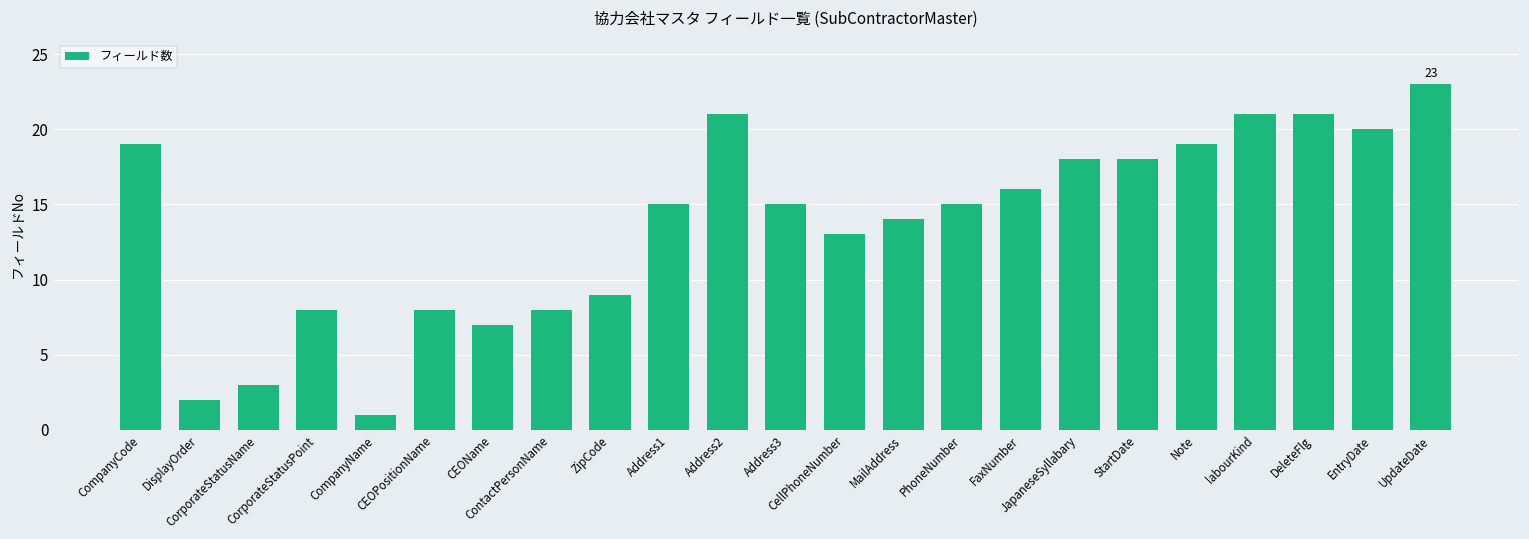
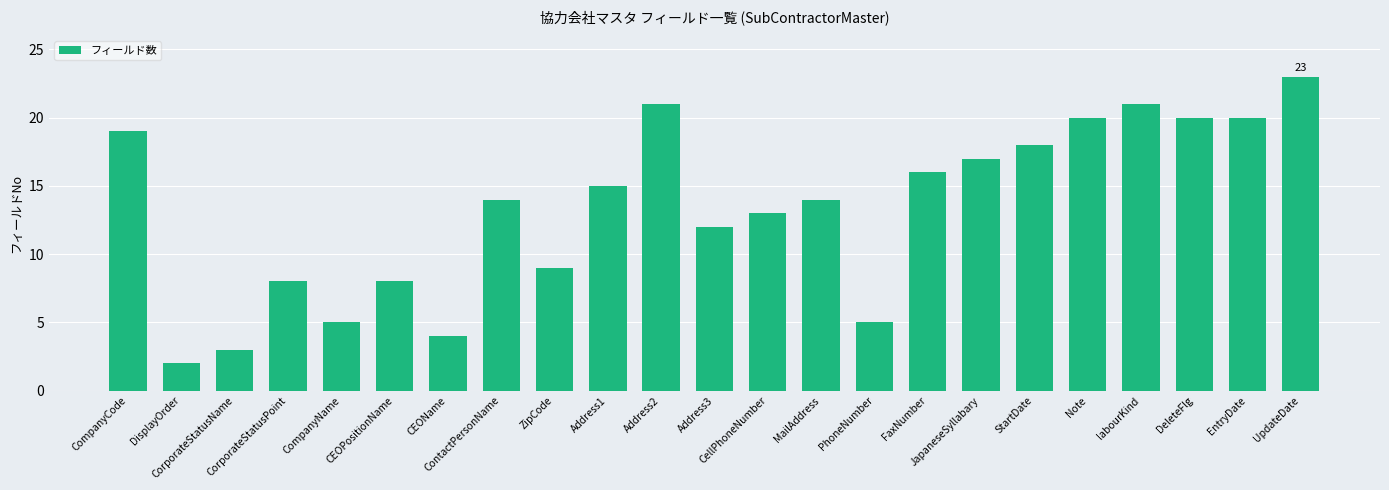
CompanyName: 1 -> 5
CEOName: 7 -> 4
ContactPersonName: 8 -> 14
Address3: 15 -> 12
PhoneNumber: 15 -> 5
JapaneseSyllabary: 18 -> 17
Note: 19 -> 20
DeleteFlg: 21 -> 20
